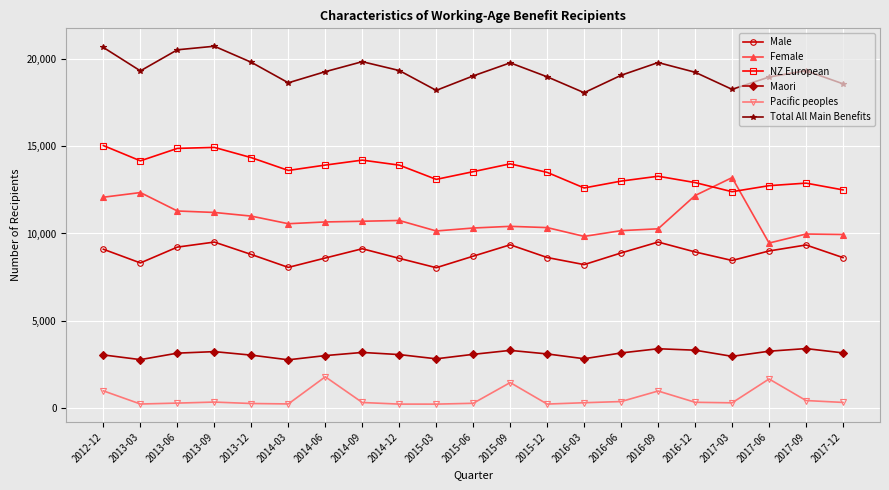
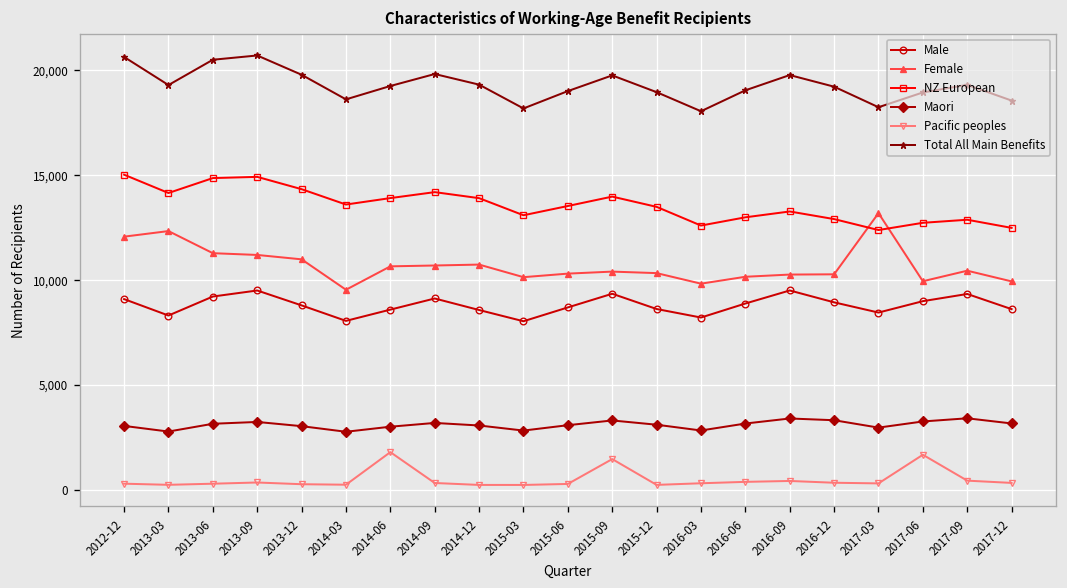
Pacific peoples, 2012-12: 1,000 -> 300
Female, 2014-03: 10,600 -> 9,500
Pacific peoples, 2016-09: 1,000 -> 400
Female, 2016-12: 12,200 -> 10,300
Female, 2017-06: 9,500 -> 9,900
Female, 2017-09: 10,000 -> 10,500
